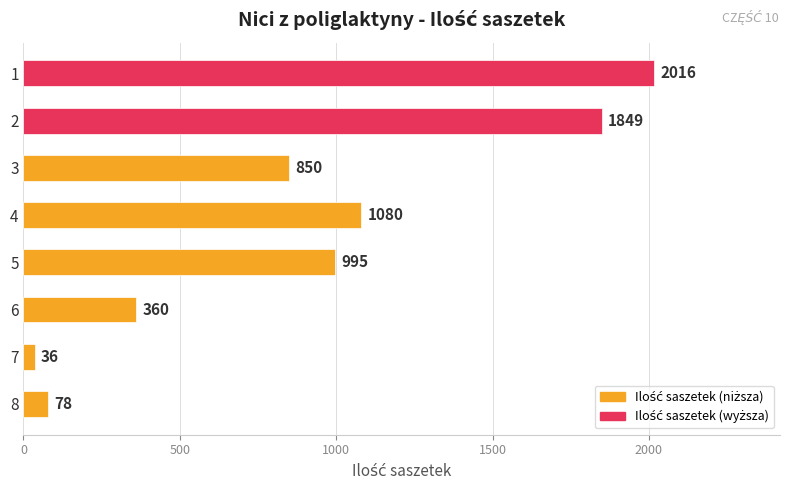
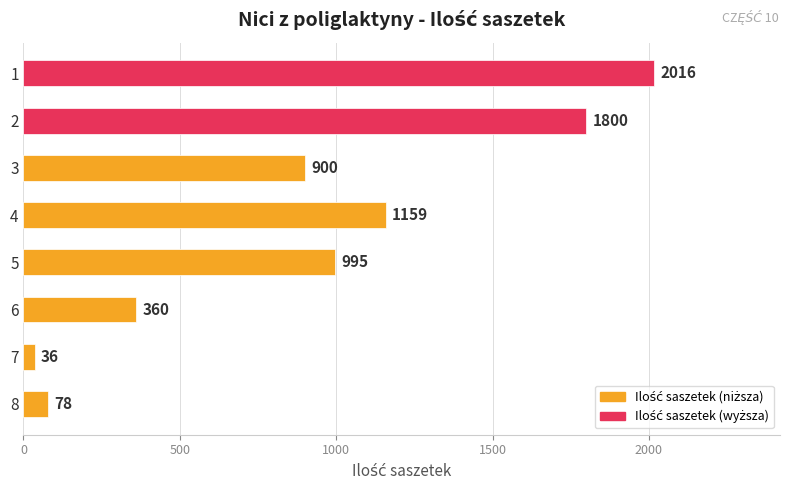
2: 1849 -> 1800
3: 850 -> 900
4: 1080 -> 1159
